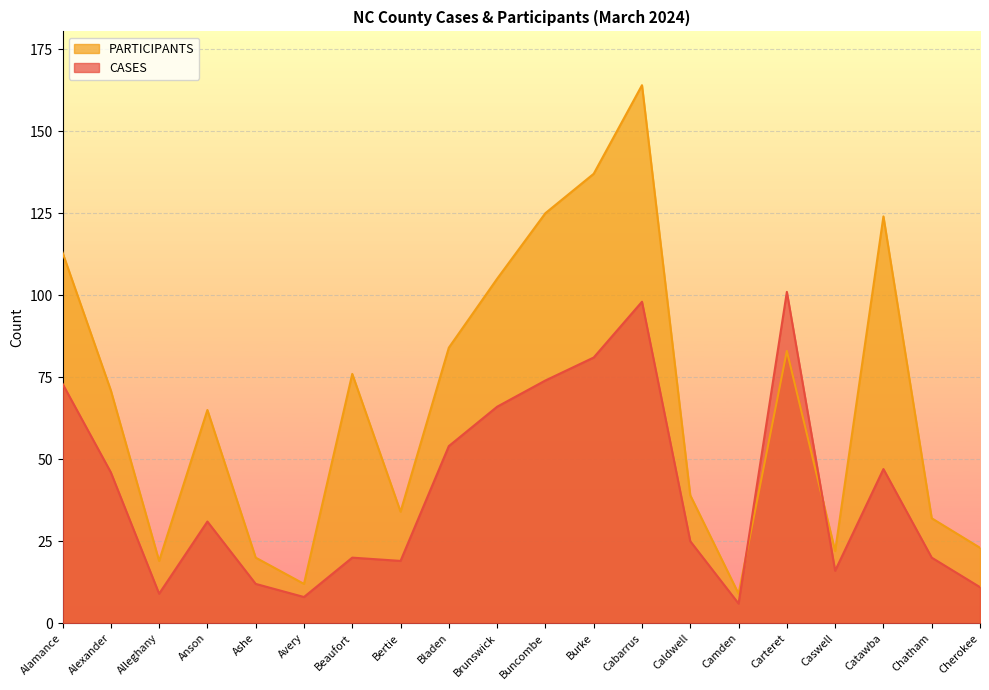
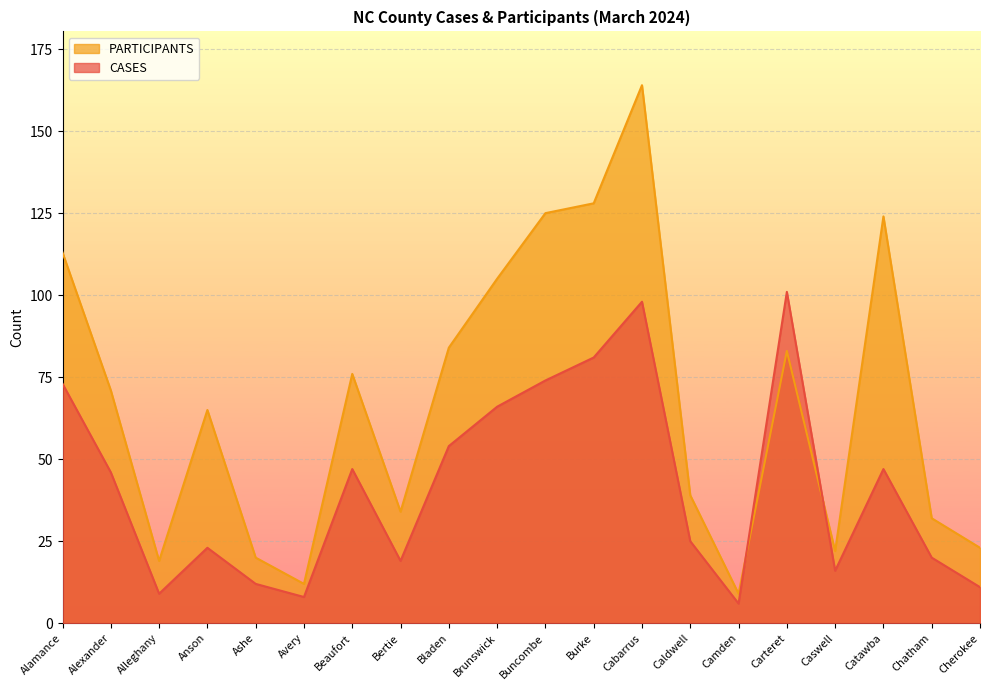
CASES, Anson: 31 -> 23
CASES, Beaufort: 20 -> 47
PARTICIPANTS, Burke: 137 -> 128
